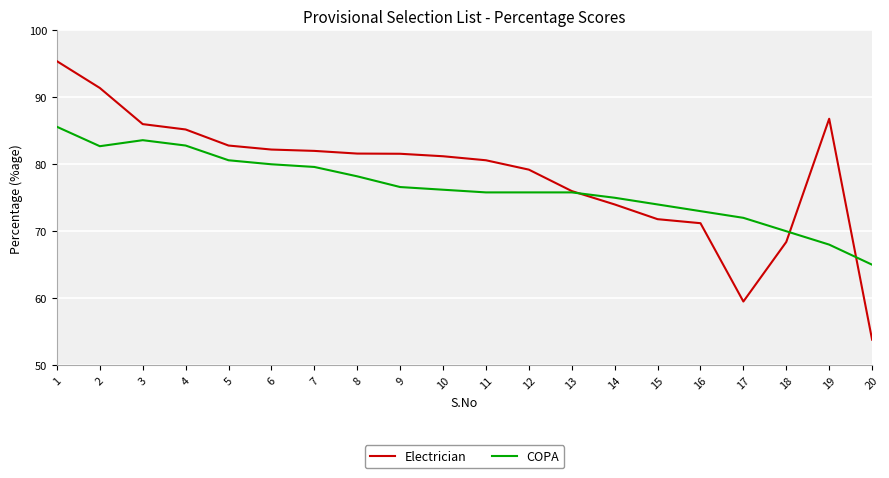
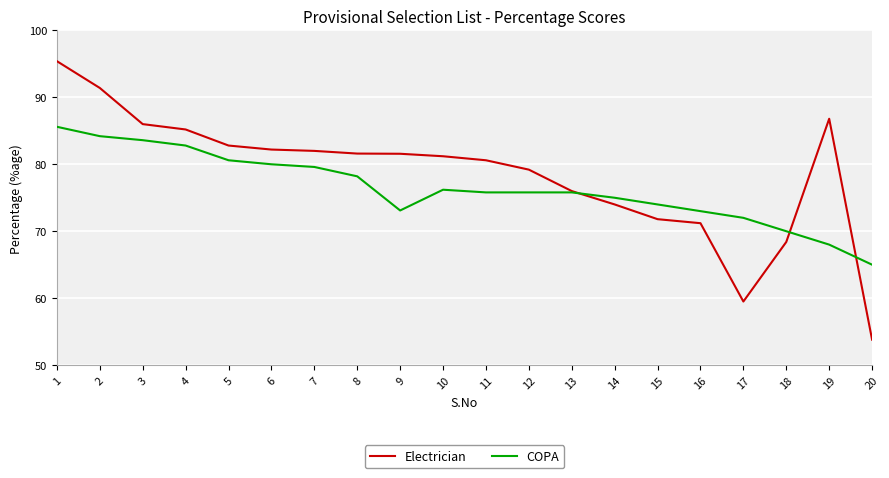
COPA, 2: 83 -> 84
COPA, 9: 77 -> 73
